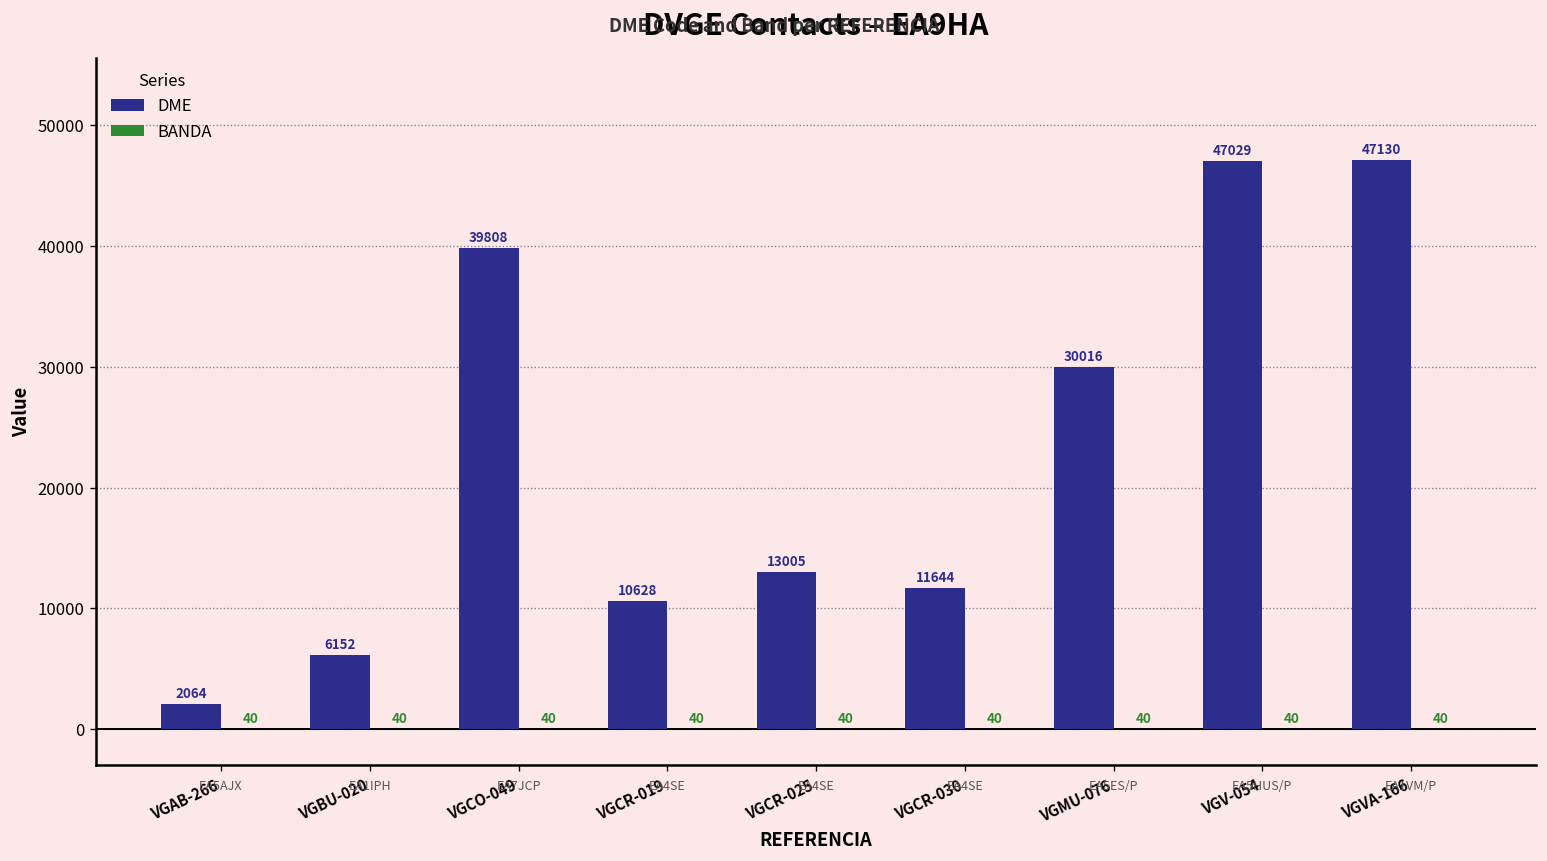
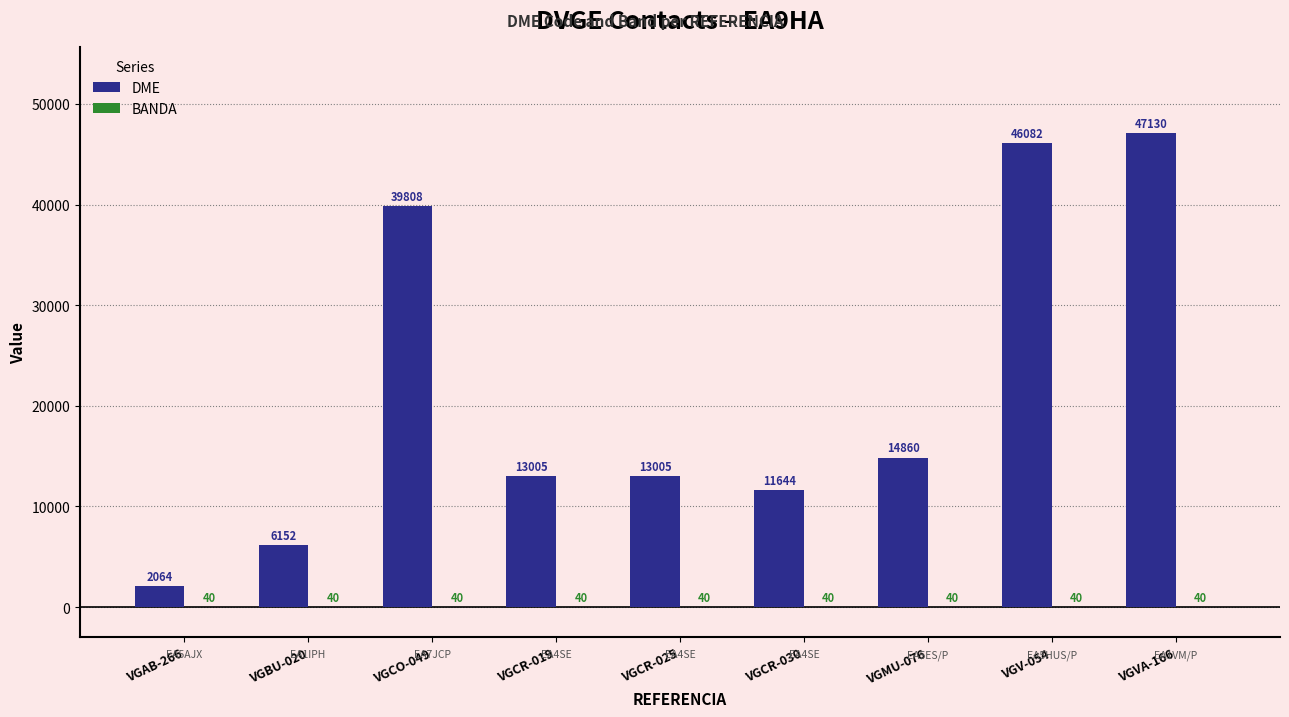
DME, VGCR-019: 10628 -> 13005
DME, VGMU-076: 30016 -> 14860
DME, VGV-054: 47029 -> 46082
